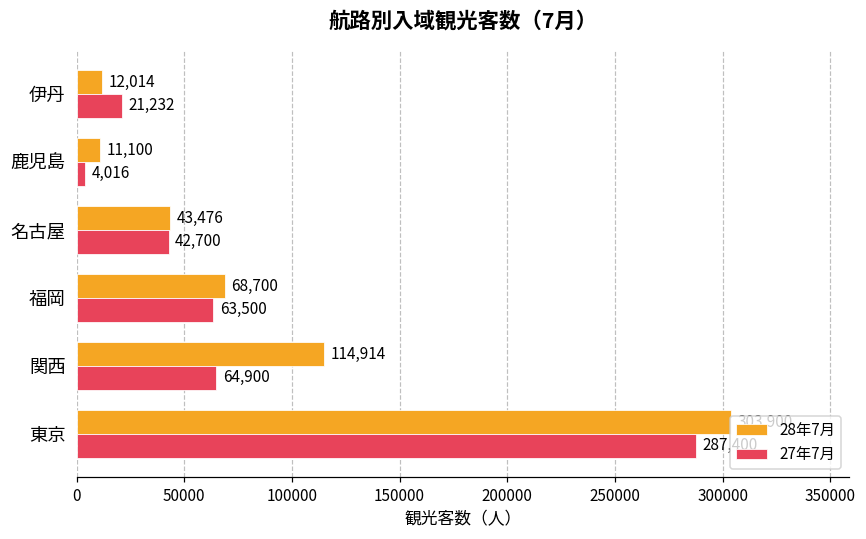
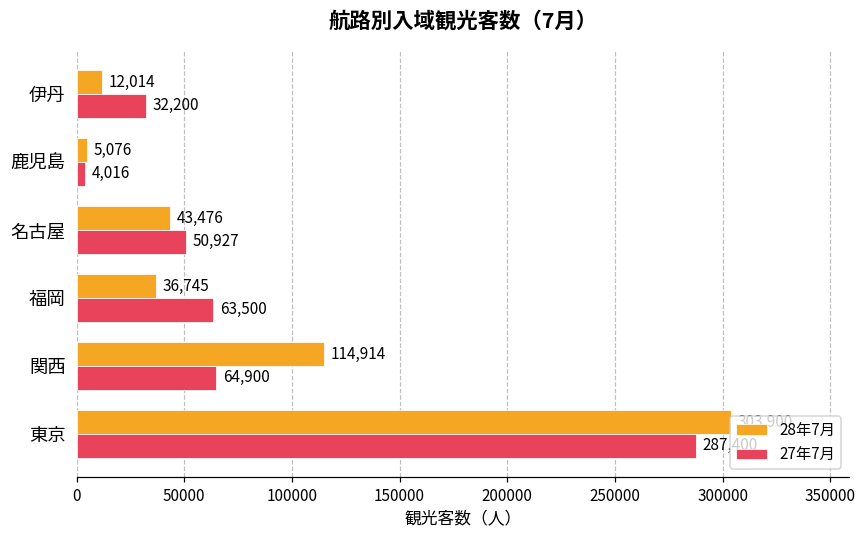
27年7月, 伊丹: 21,232 -> 32,200
28年7月, 鹿児島: 11,100 -> 5,076
27年7月, 名古屋: 42,700 -> 50,927
28年7月, 福岡: 68,700 -> 36,745
